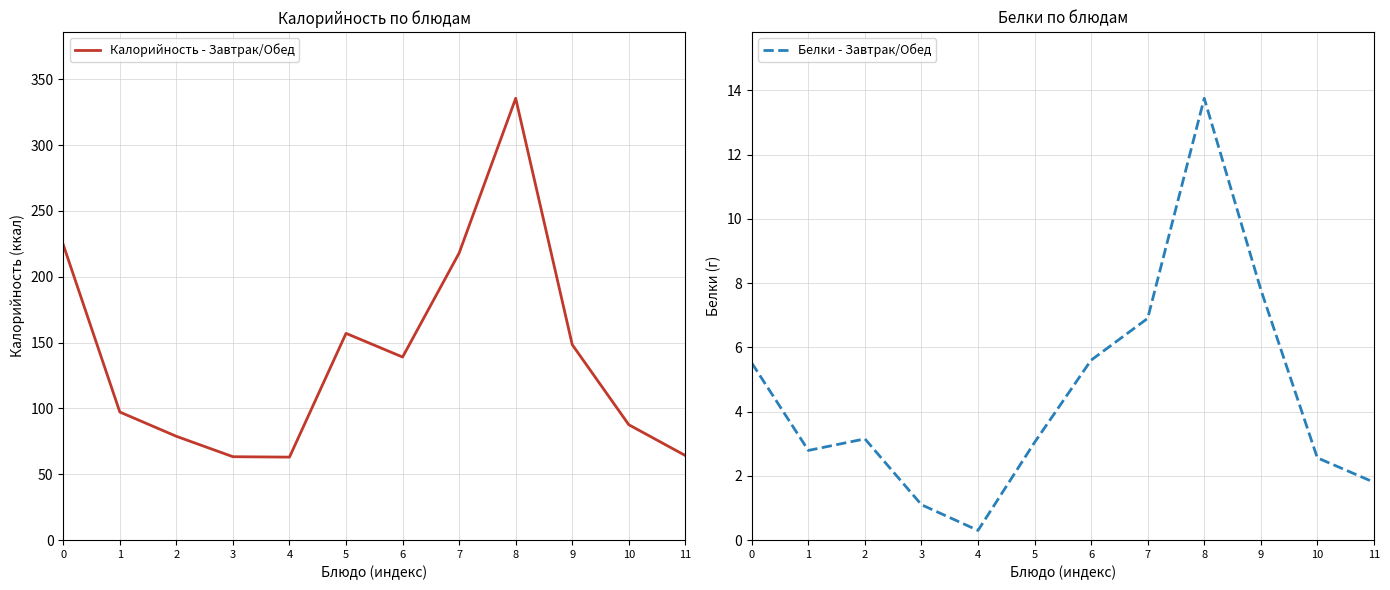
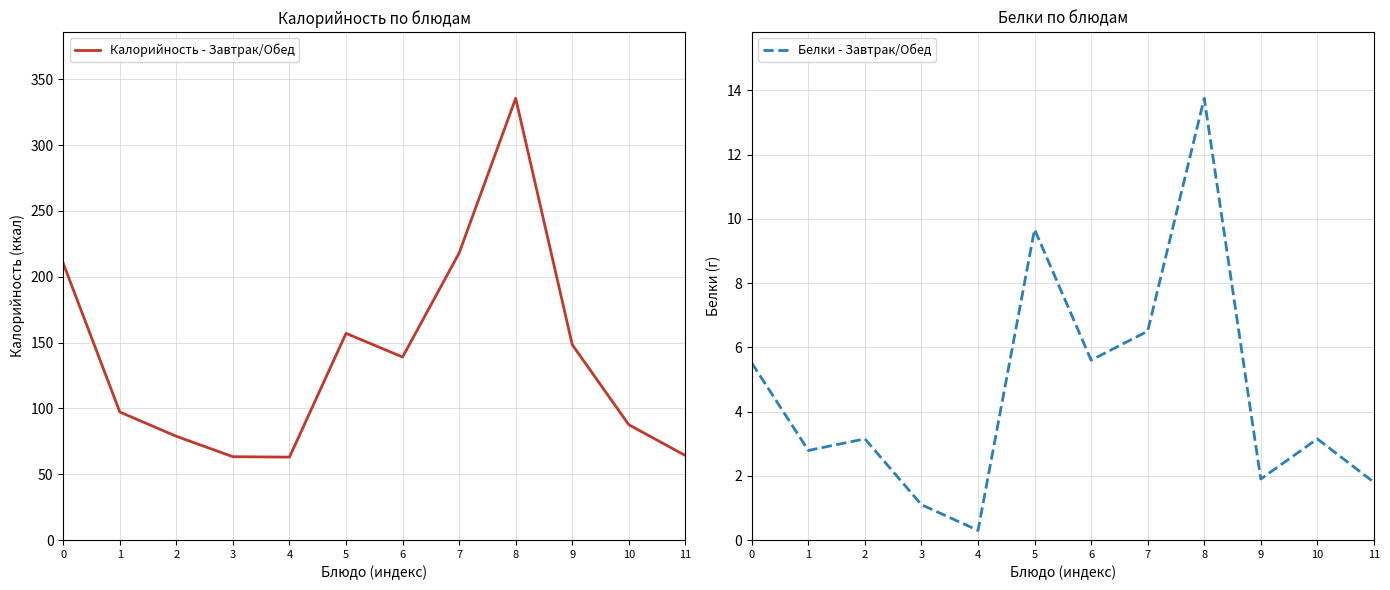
Калорийность по блюдам, 0: 224 -> 210
Белки по блюдам, 5: 3.0 -> 9.7
Белки по блюдам, 7: 6.9 -> 6.5
Белки по блюдам, 9: 7.8 -> 1.9
Белки по блюдам, 10: 2.6 -> 3.2
